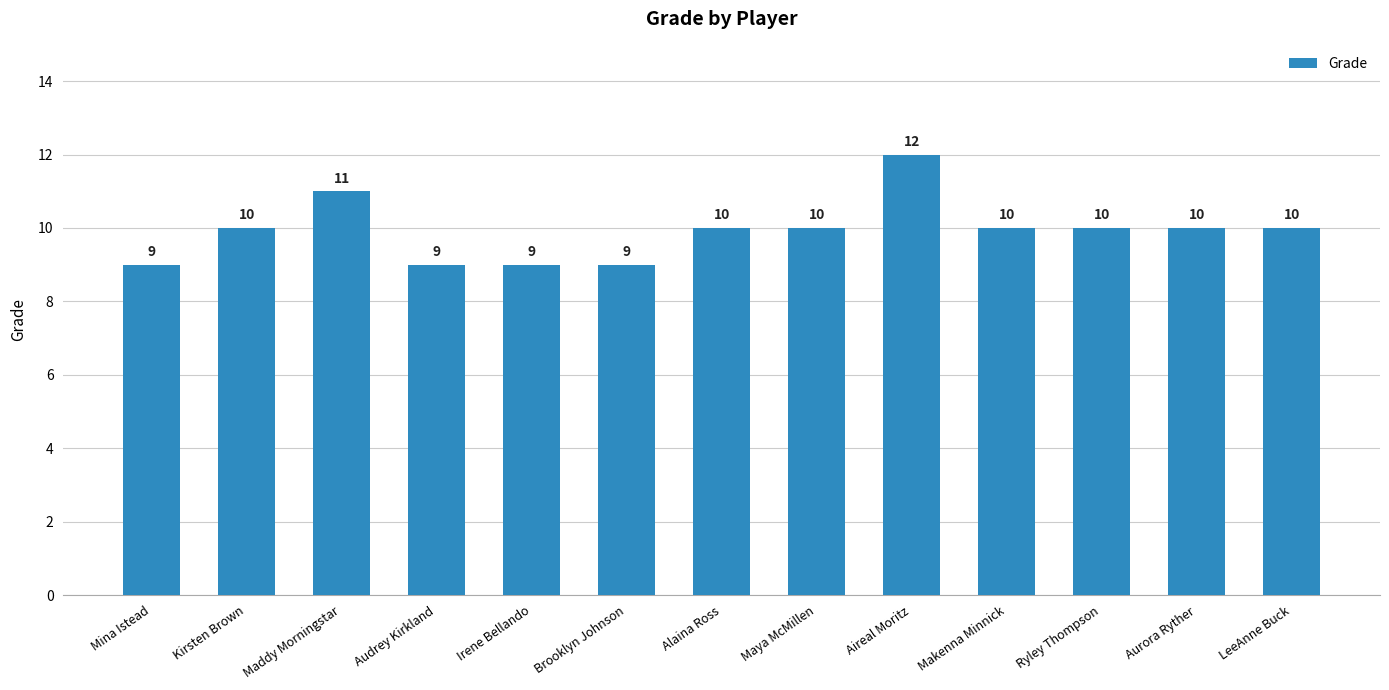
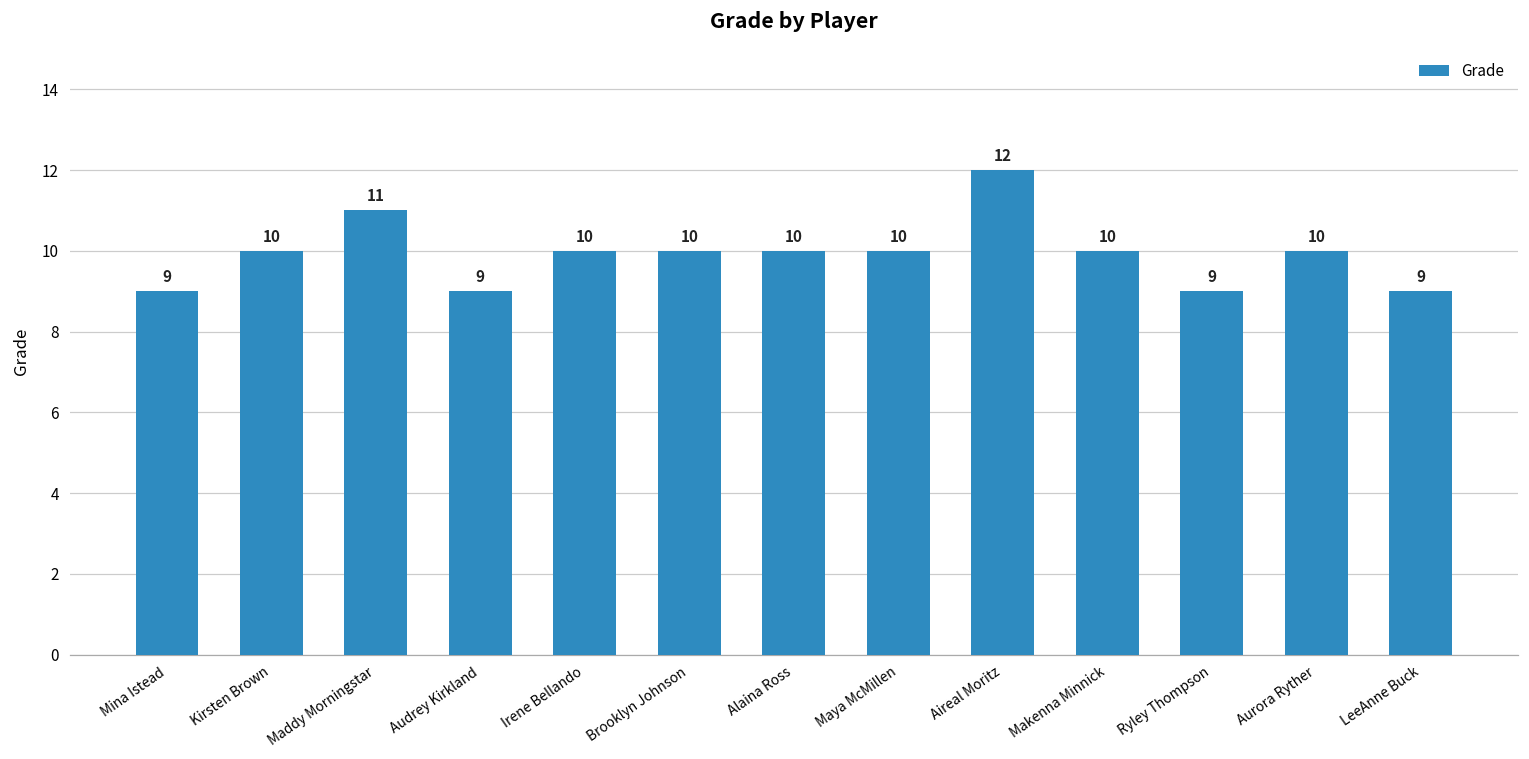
Irene Bellando: 9 -> 10
Brooklyn Johnson: 9 -> 10
Ryley Thompson: 10 -> 9
LeeAnne Buck: 10 -> 9
